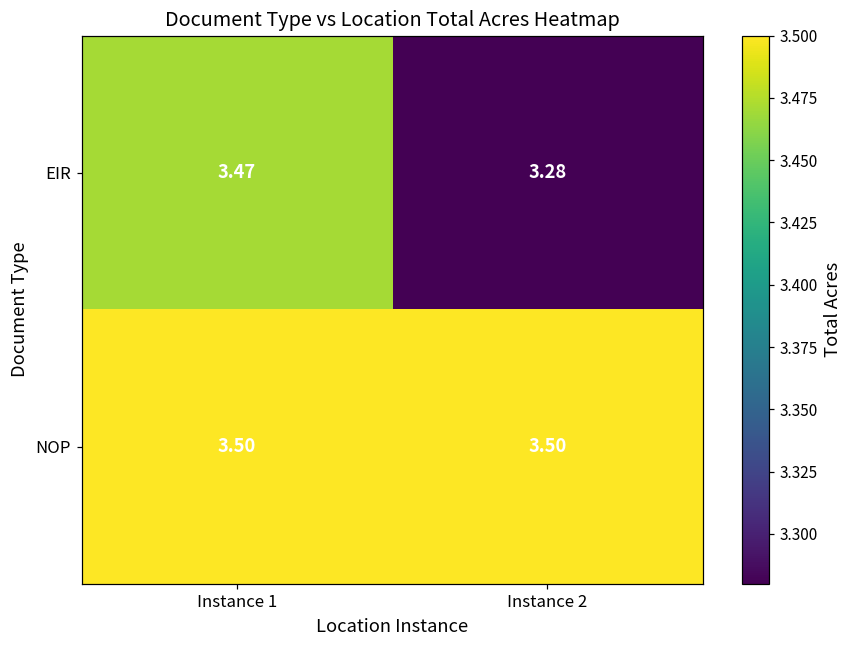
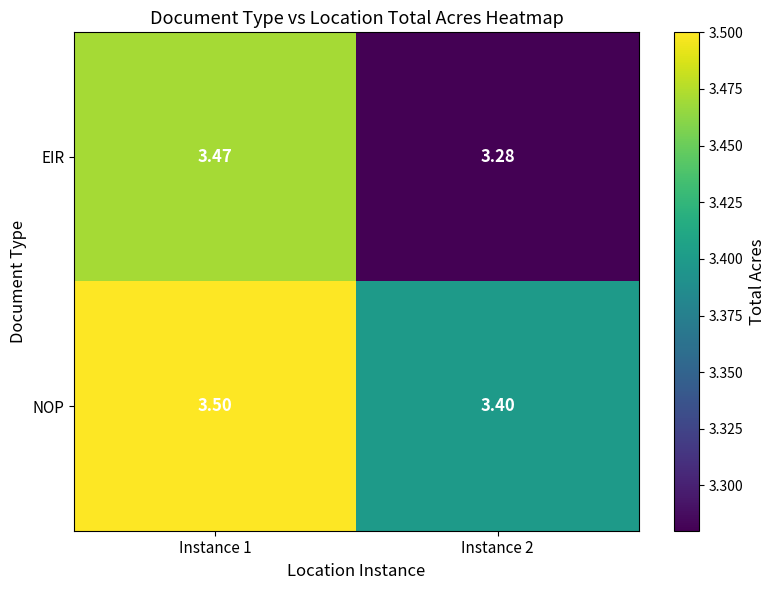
NOP, Instance 2: 3.50 -> 3.40
